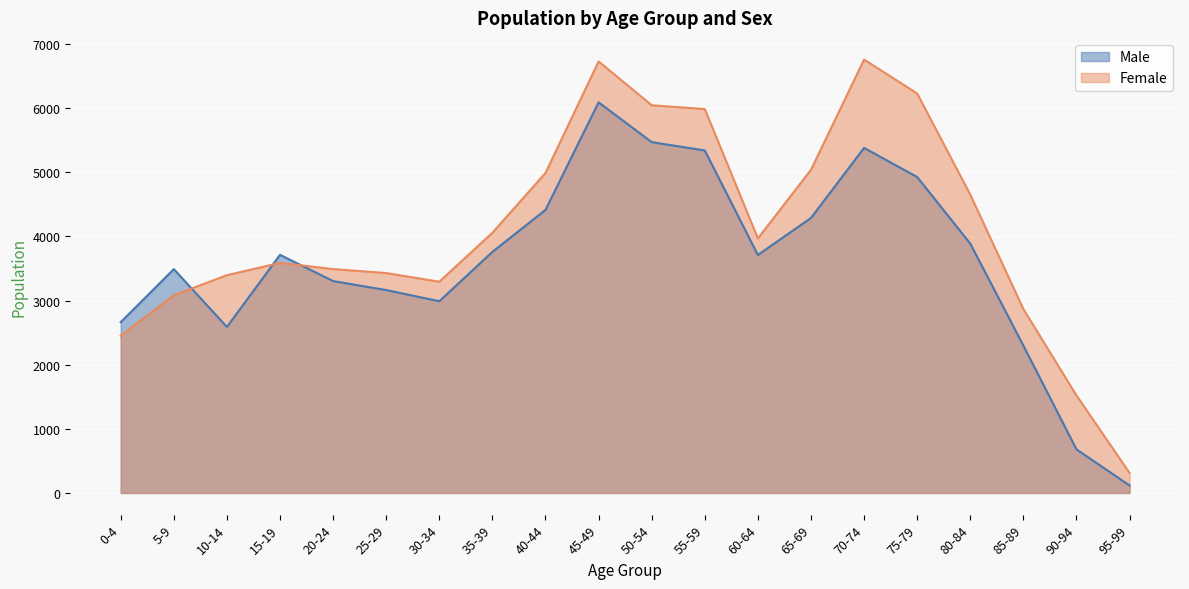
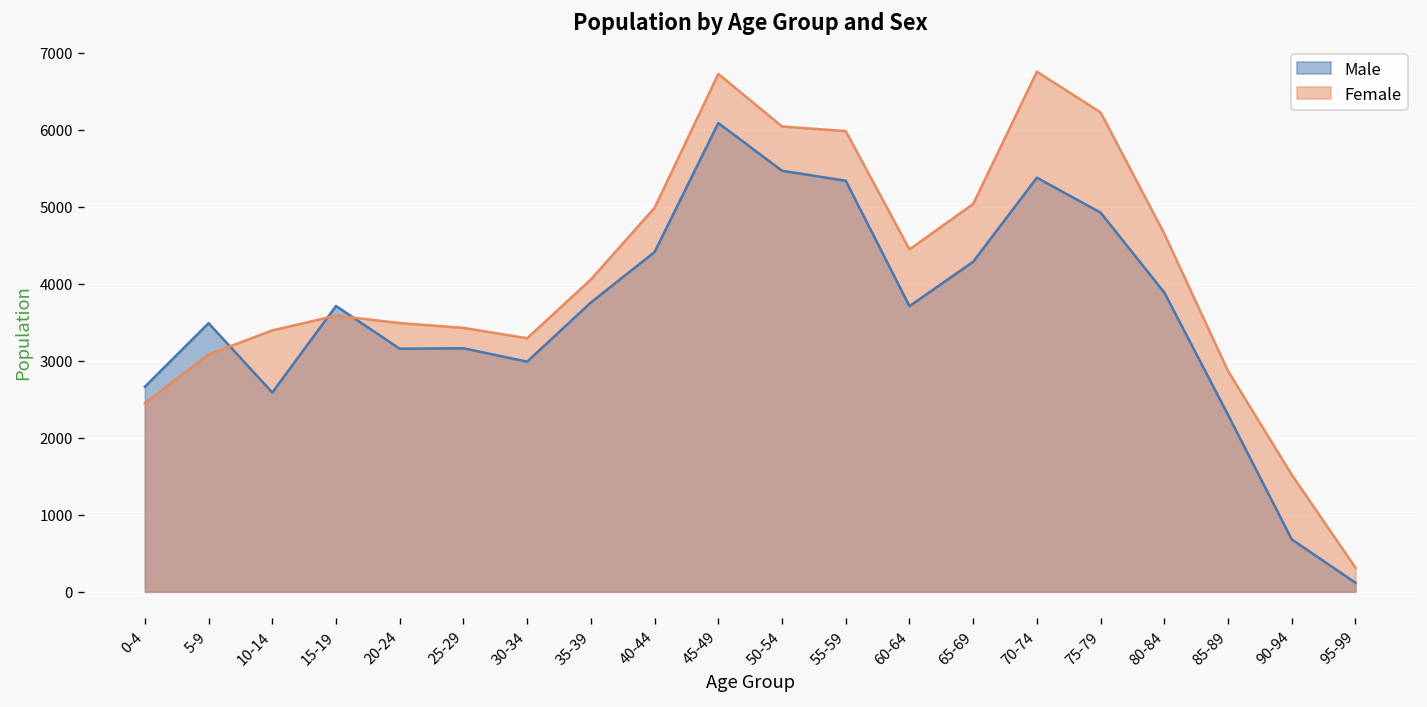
Male, 20-24: 3300 -> 3200
Female, 60-64: 4000 -> 4400
